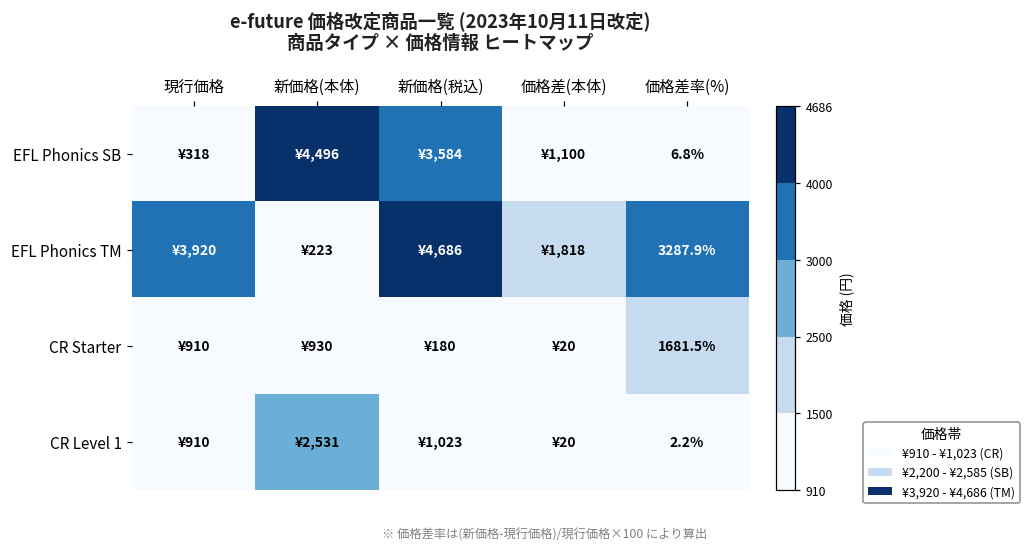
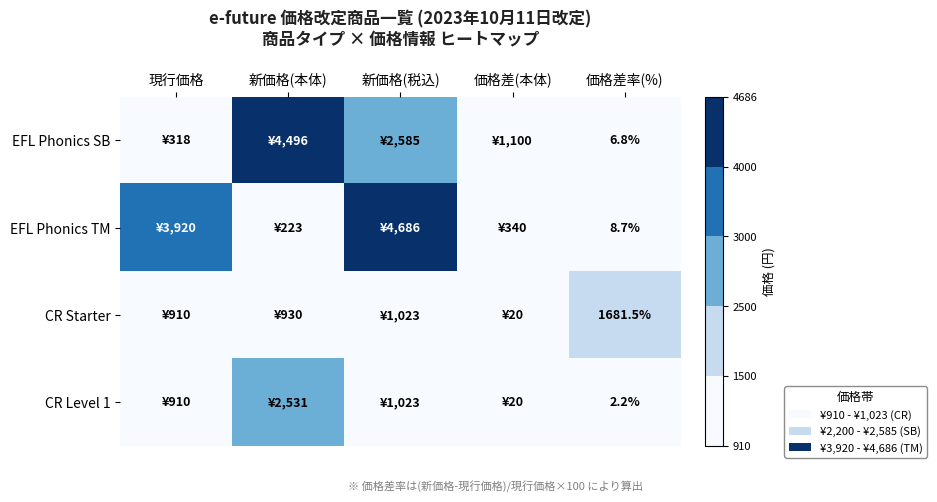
EFL Phonics SB, 新価格(税込): ¥3,584 -> ¥2,585
EFL Phonics TM, 価格差(本体): ¥1,818 -> ¥340
EFL Phonics TM, 価格差率(%): 3287.9% -> 8.7%
CR Starter, 新価格(税込): ¥180 -> ¥1,023
